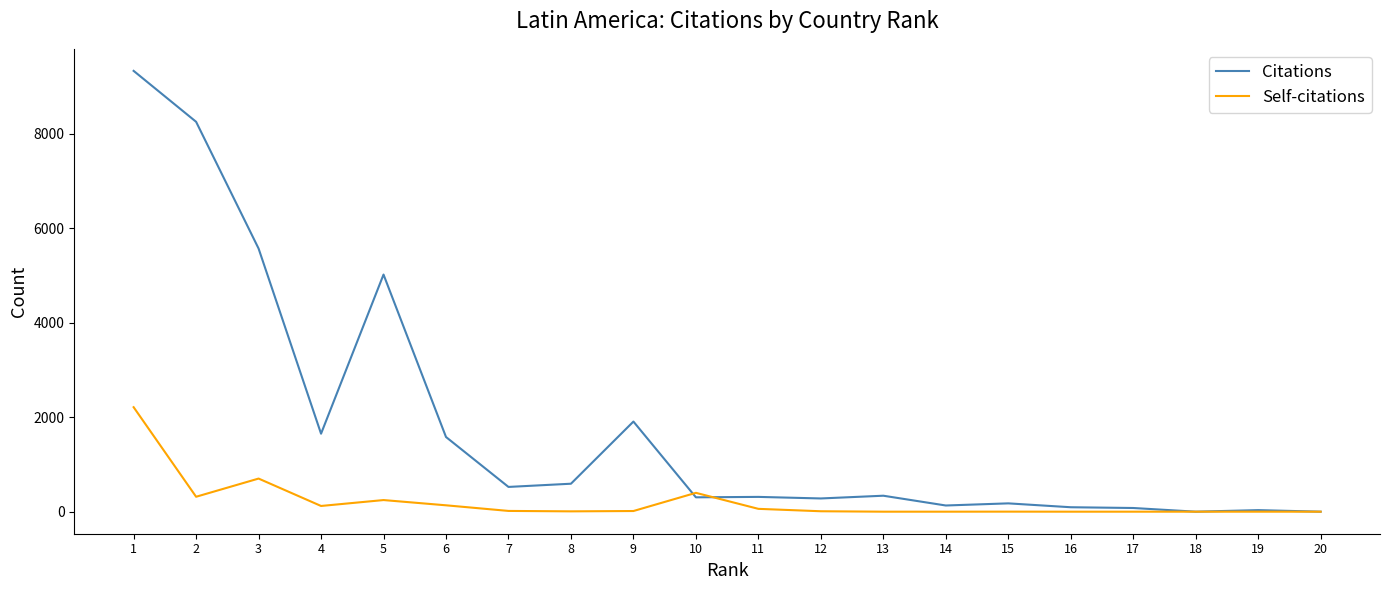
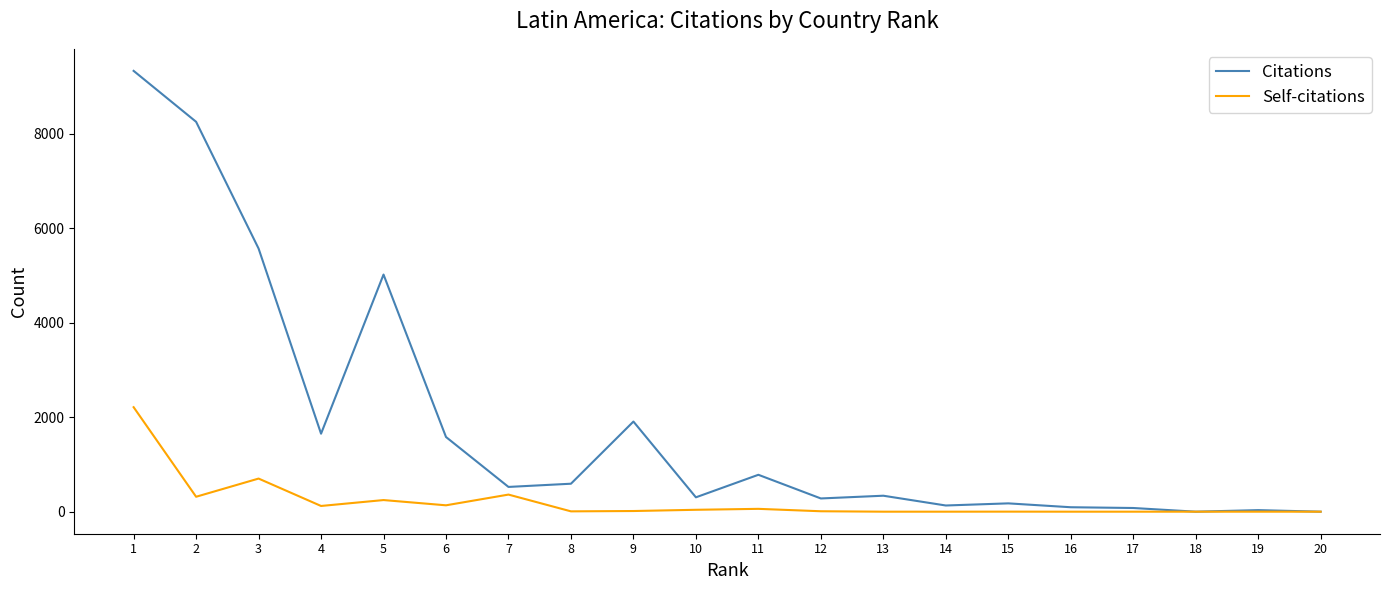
Self-citations, 7: 0 -> 400
Self-citations, 10: 400 -> 0
Citations, 11: 300 -> 800
